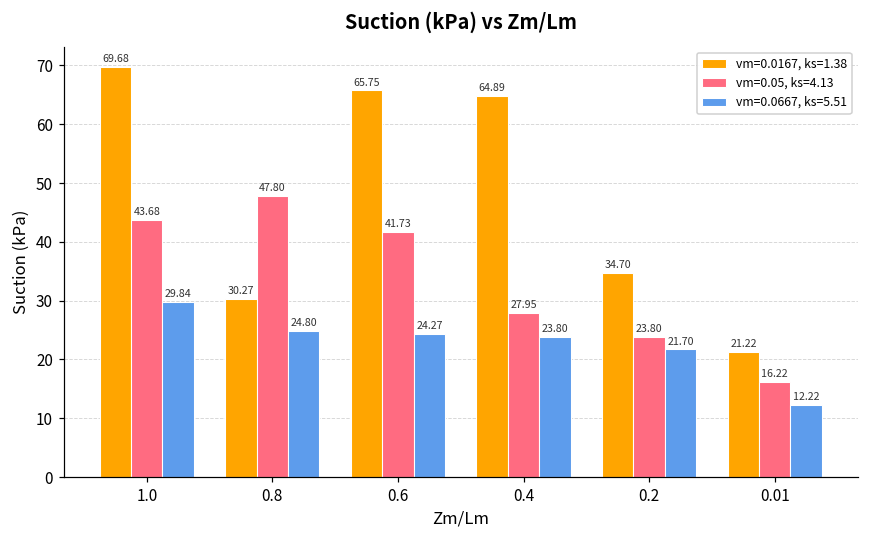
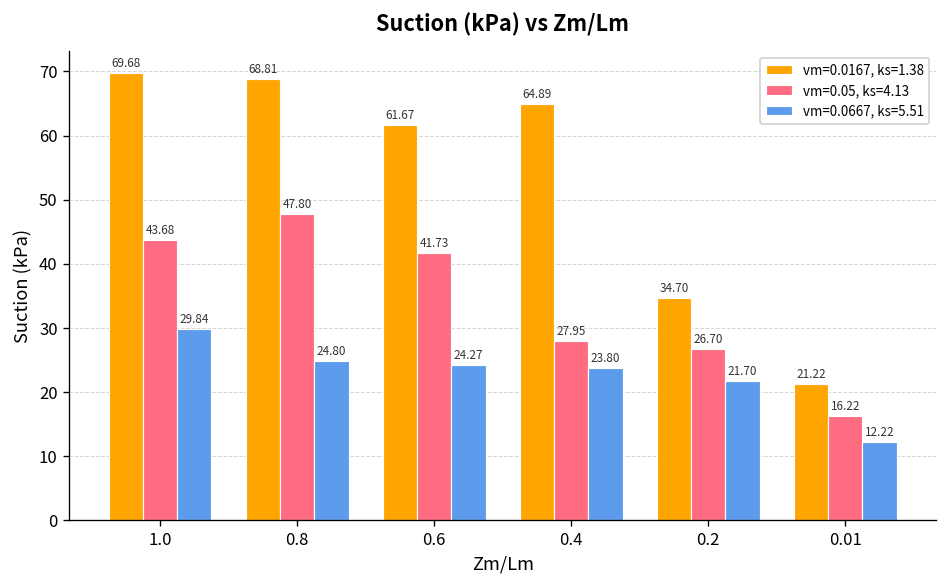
vm=0.0167, ks=1.38, 0.8: 30.27 -> 68.81
vm=0.0167, ks=1.38, 0.6: 65.75 -> 61.67
vm=0.05, ks=4.13, 0.2: 23.80 -> 26.70
